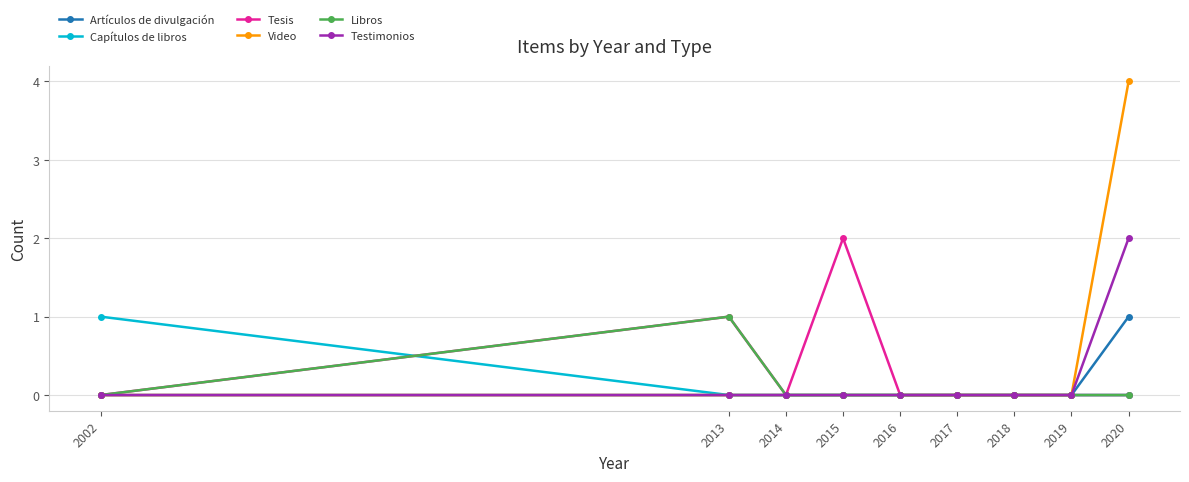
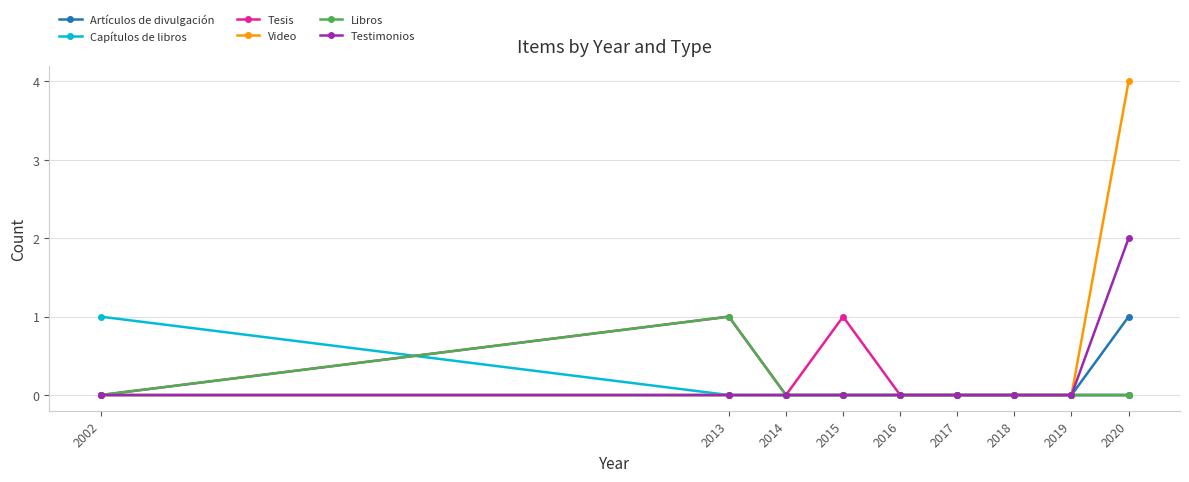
Tesis, 2015: 2 -> 1
